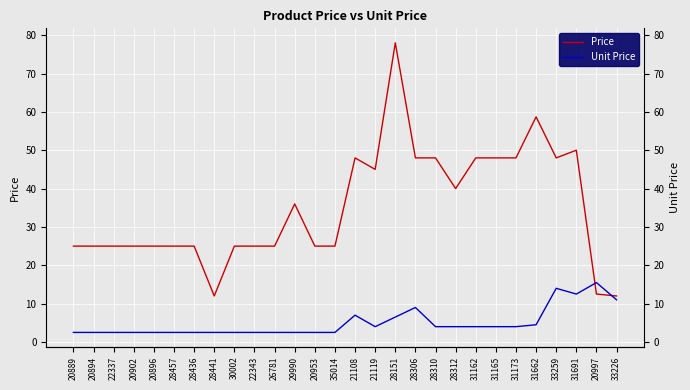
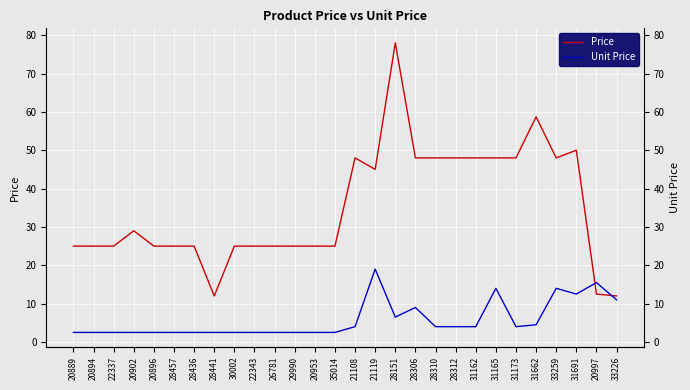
Price, 20902: 25 -> 29
Price, 29990: 36 -> 25
Unit Price, 21108: 7 -> 4
Unit Price, 21119: 4 -> 19
Price, 28312: 40 -> 48
Unit Price, 31165: 4 -> 14
